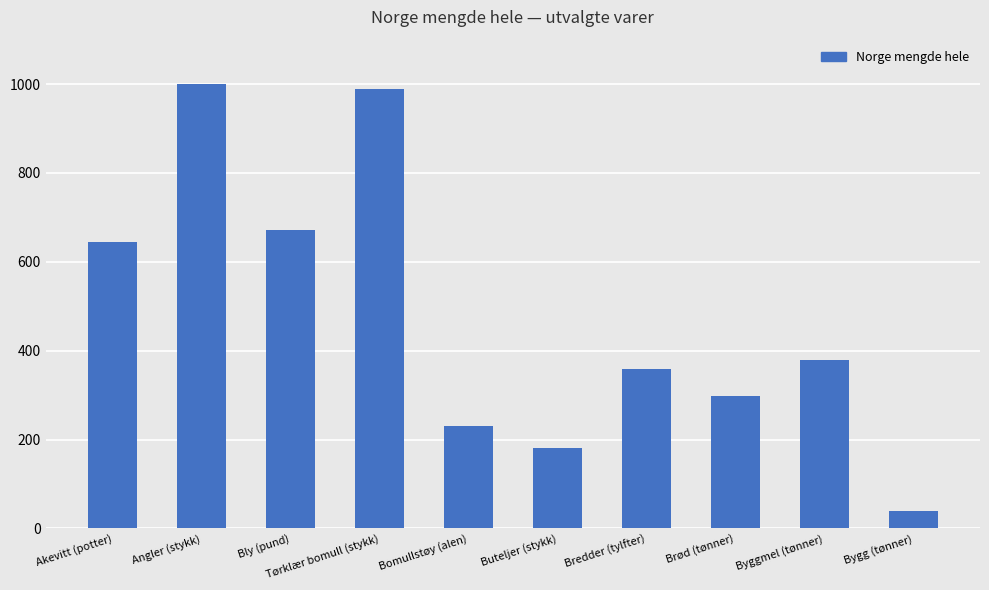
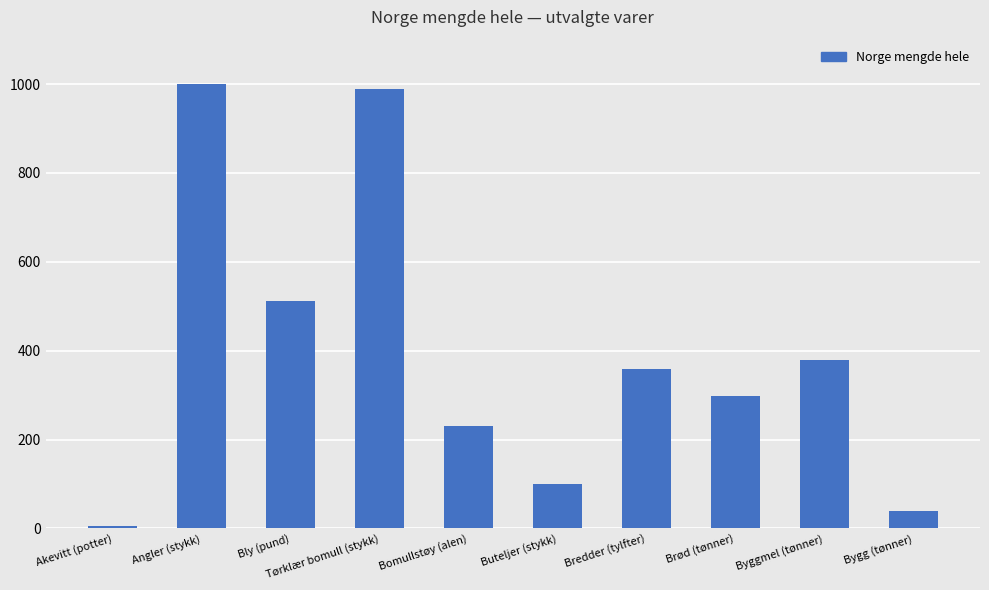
Akevitt (potter): 650 -> 10
Bly (pund): 670 -> 510
Buteljer (stykk): 180 -> 100
